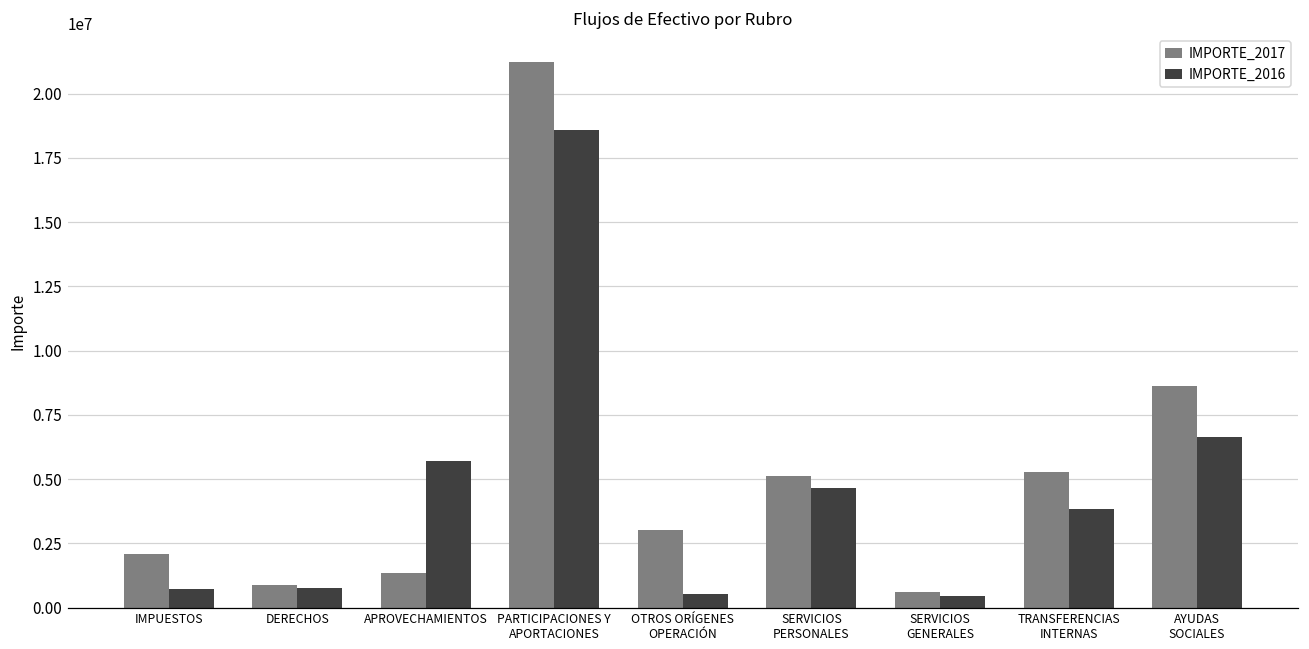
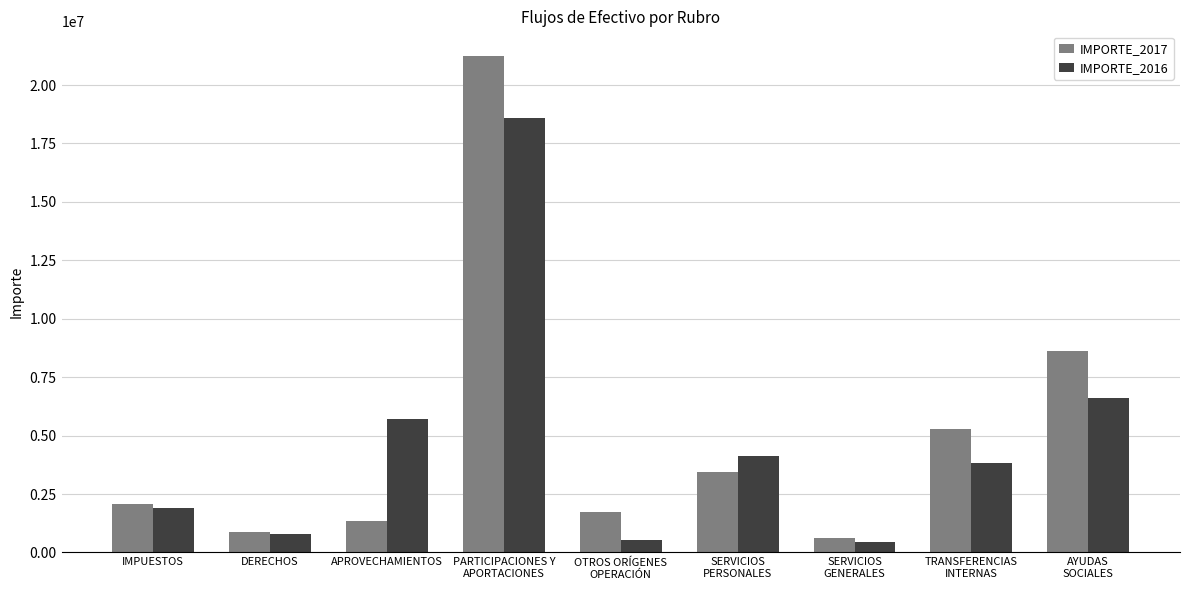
IMPORTE_2016, IMPUESTOS: 700000 -> 1900000
IMPORTE_2017, OTROS ORÍGENES OPERACIÓN: 3000000 -> 1700000
IMPORTE_2017, SERVICIOS PERSONALES: 5100000 -> 3400000
IMPORTE_2016, SERVICIOS PERSONALES: 4700000 -> 4100000
